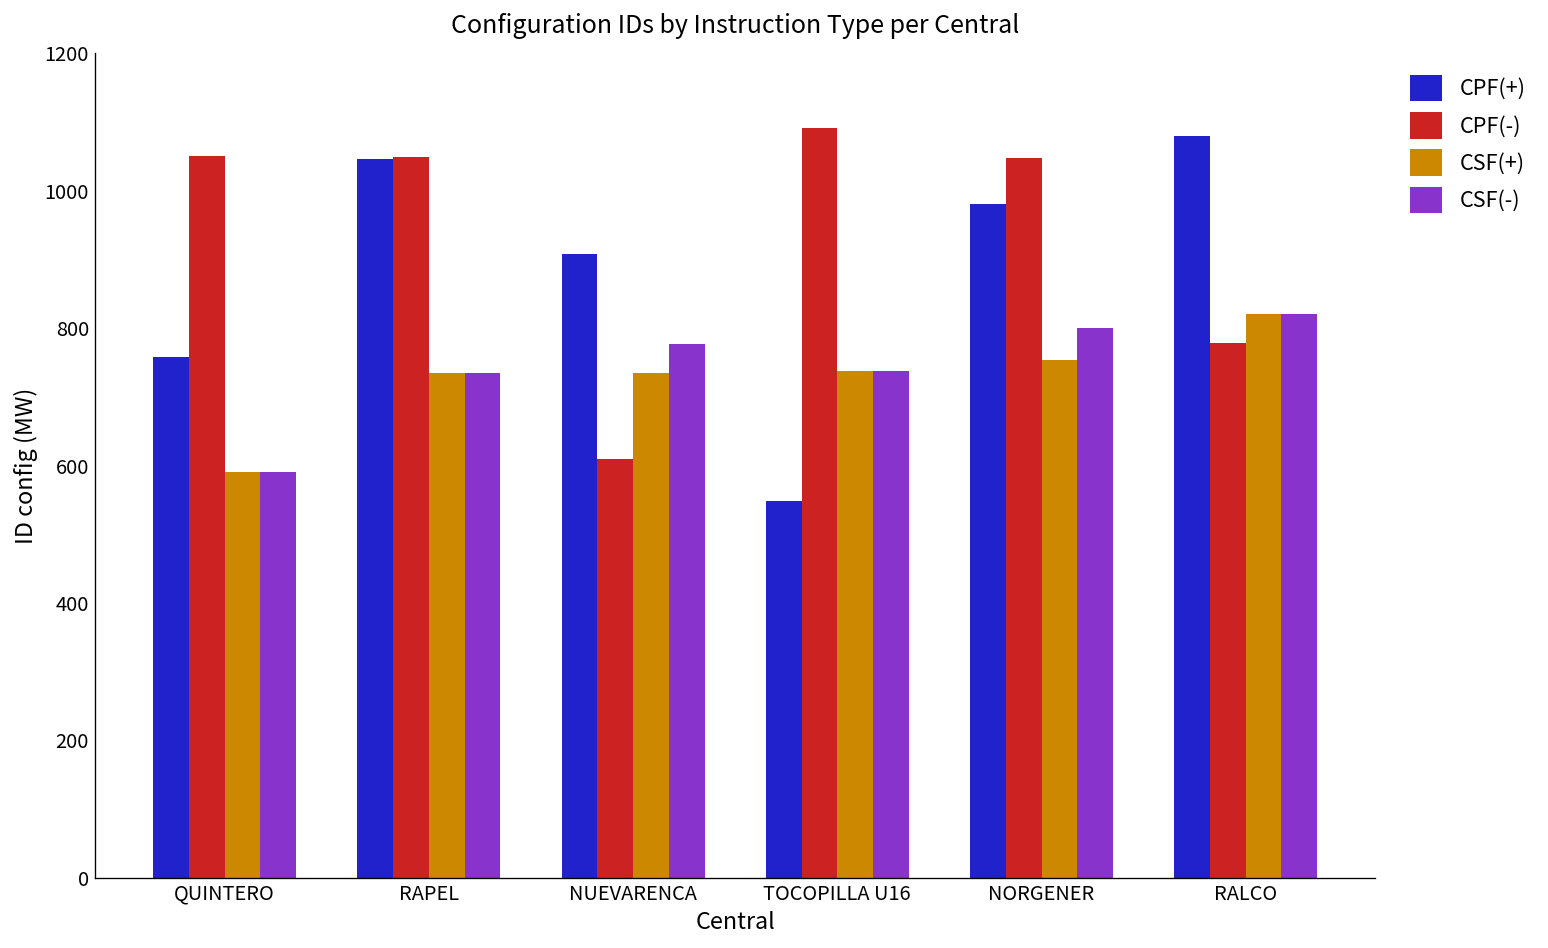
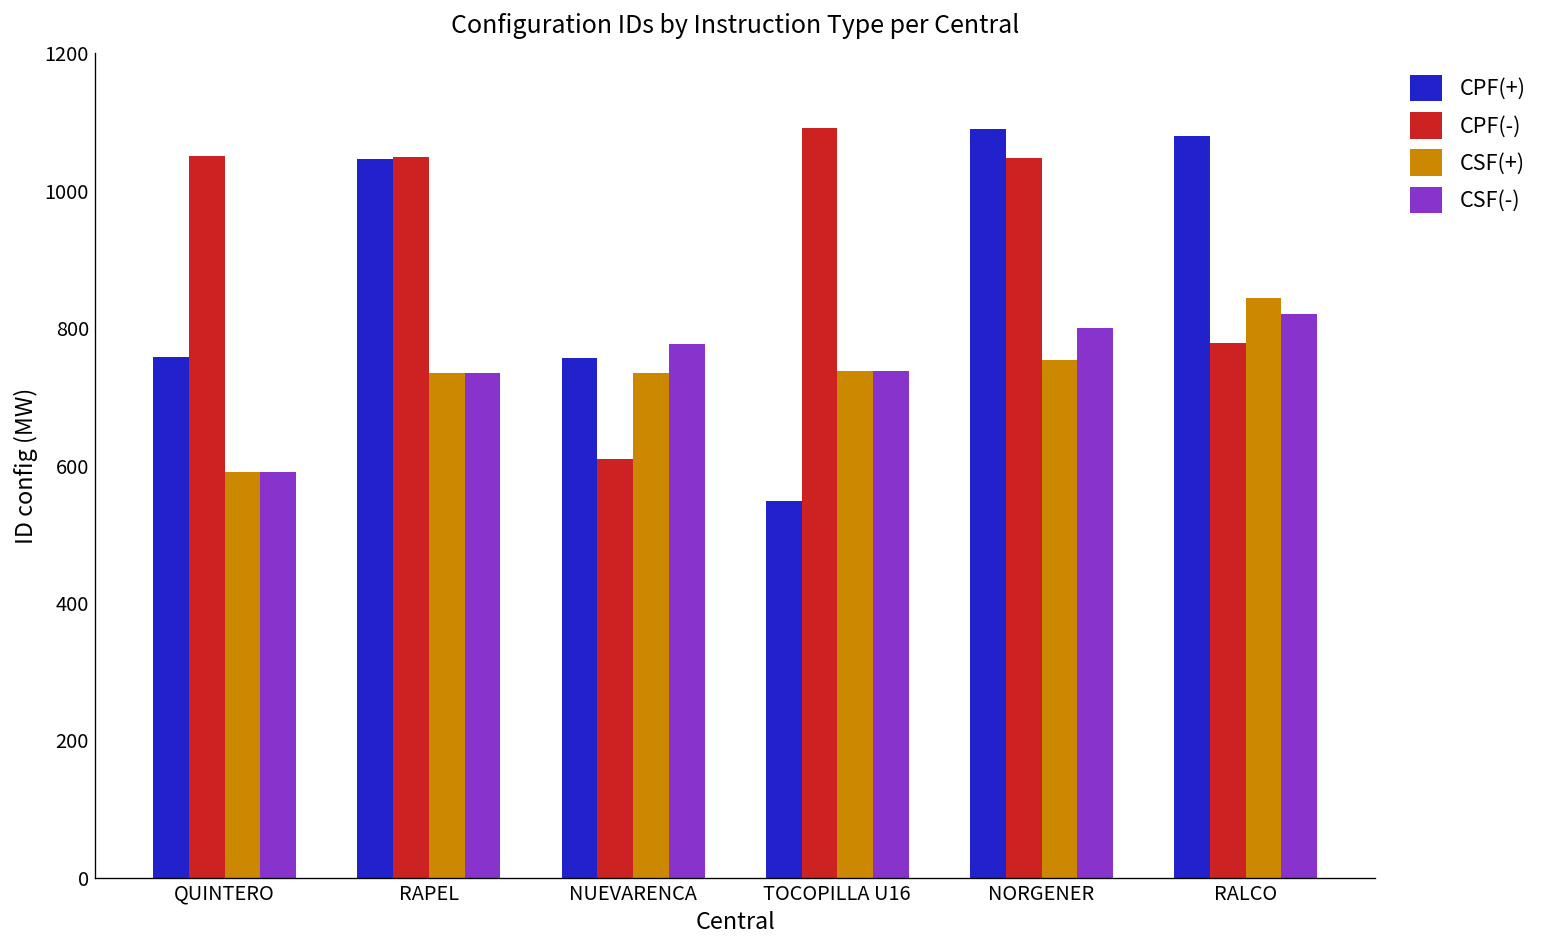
CPF(+), NUEVARENCA: 910 -> 760
CPF(+), NORGENER: 980 -> 1090
CSF(+), RALCO: 820 -> 840
